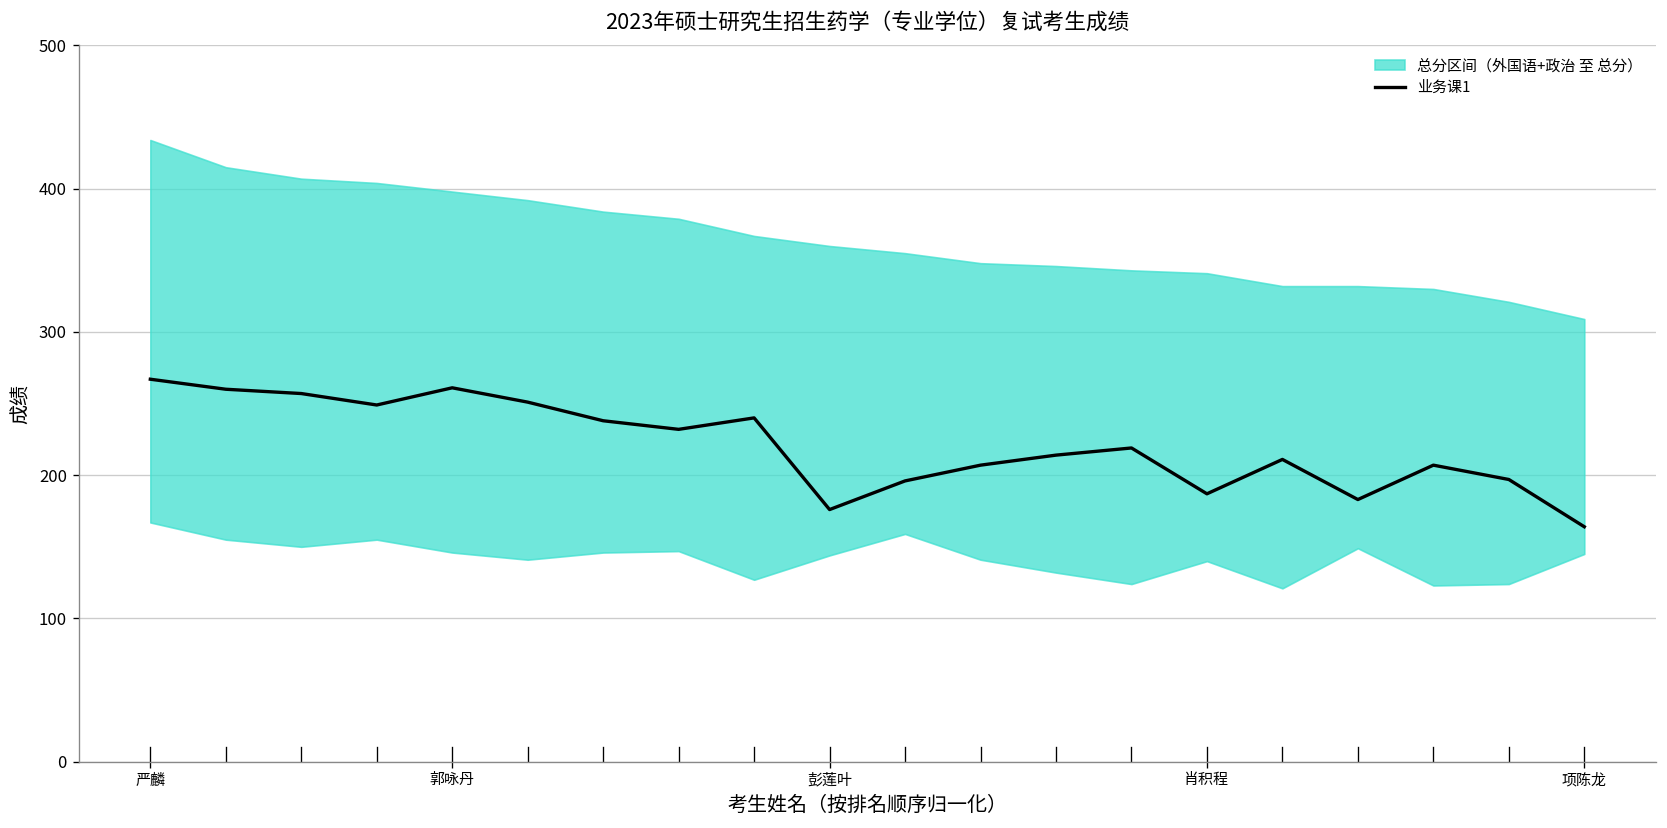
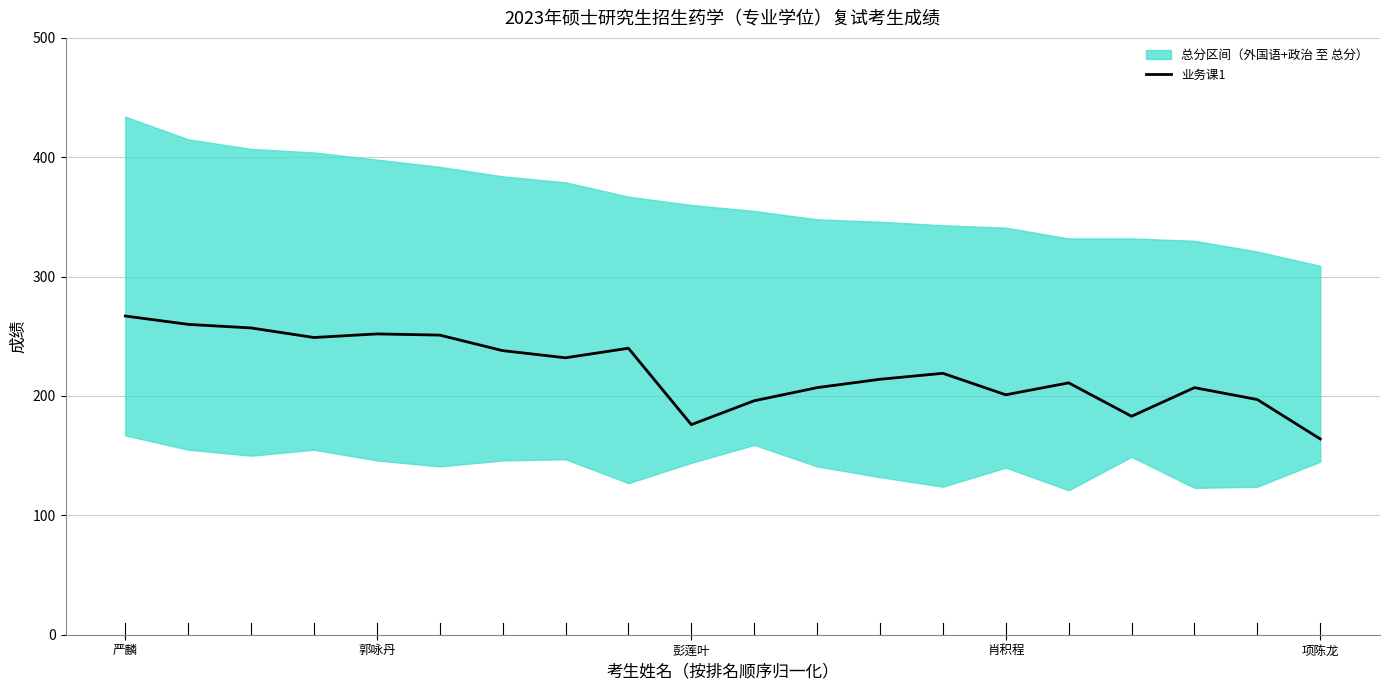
业务课1, 郭咏丹: 261 -> 252
业务课1, 肖积程: 187 -> 201
